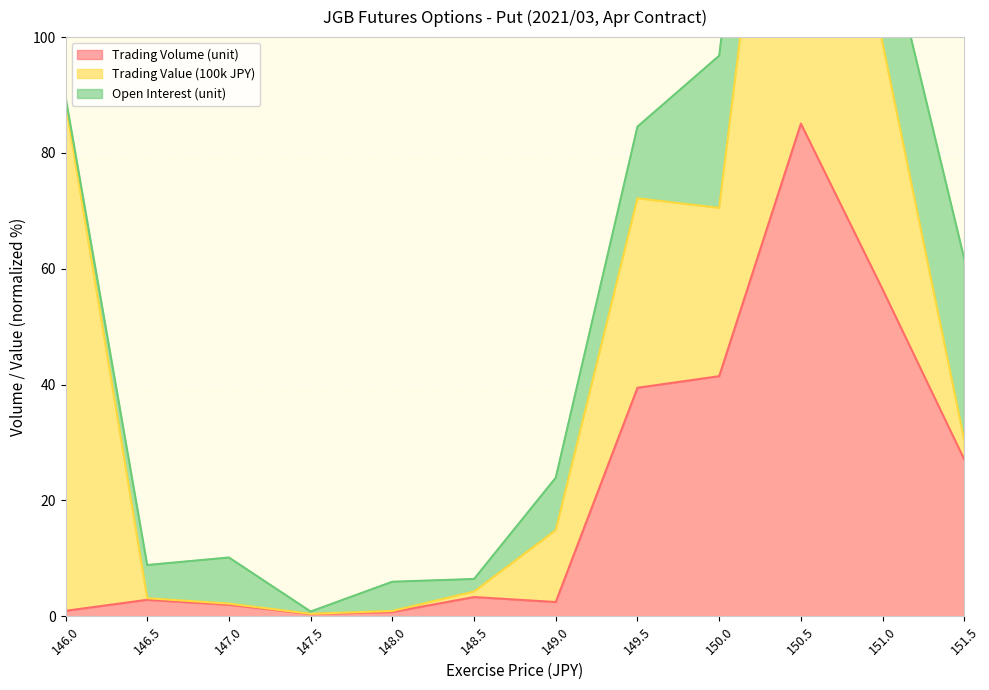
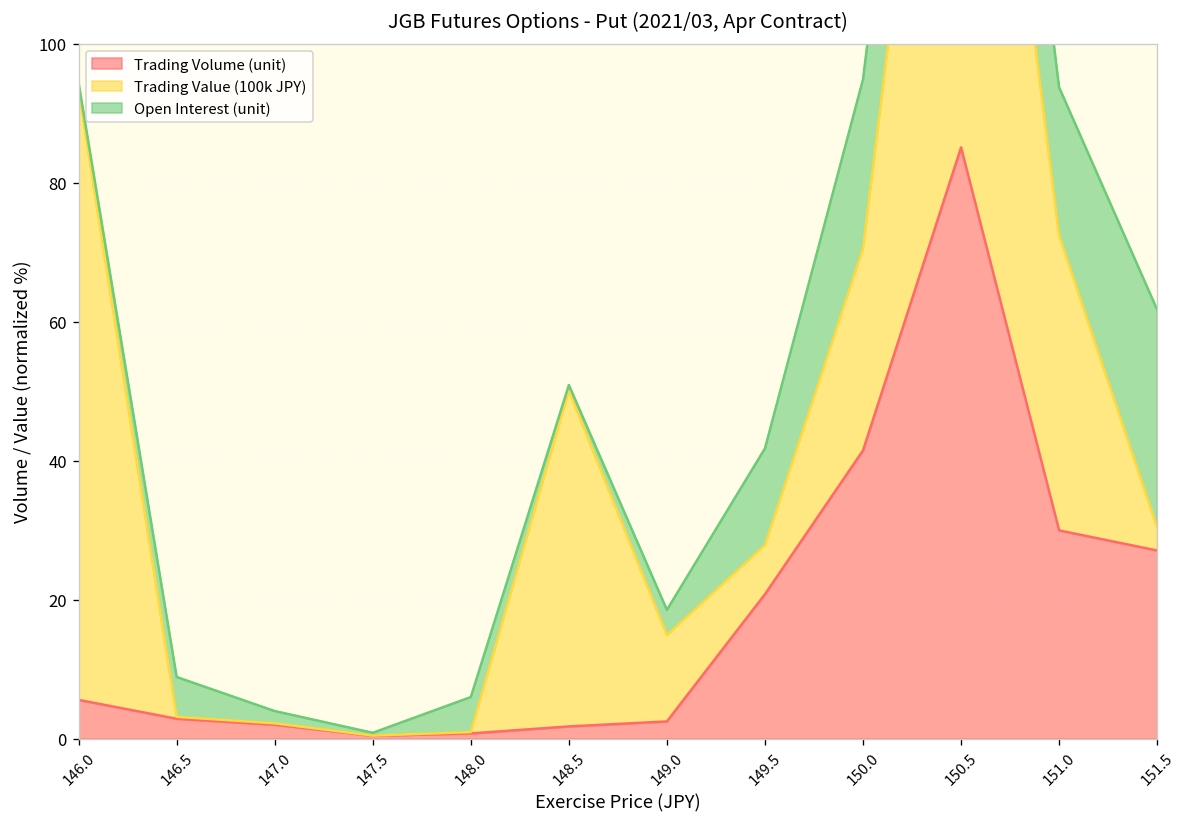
Trading Volume (unit), 146.0: 1 -> 6
Open Interest (unit), 147.0: 8 -> 2
Trading Volume (unit), 148.5: 3 -> 2
Trading Value (100k JPY), 148.5: 1 -> 48
Open Interest (unit), 148.5: 2 -> 1
Open Interest (unit), 149.0: 9 -> 4
Trading Volume (unit), 149.5: 39 -> 21
Trading Value (100k JPY), 149.5: 33 -> 7
Open Interest (unit), 149.5: 12 -> 14
Open Interest (unit), 150.0: 26 -> 24
Trading Volume (unit), 151.0: 56 -> 30
